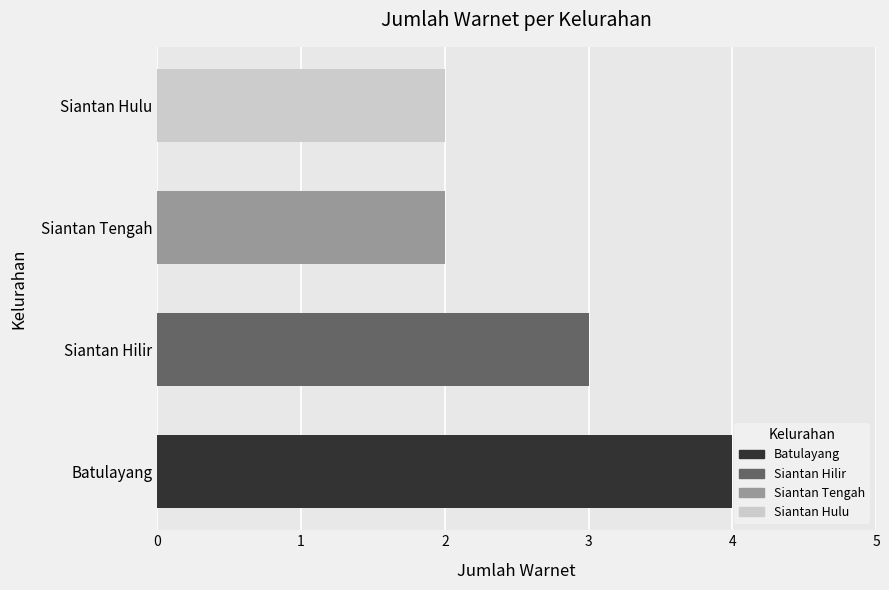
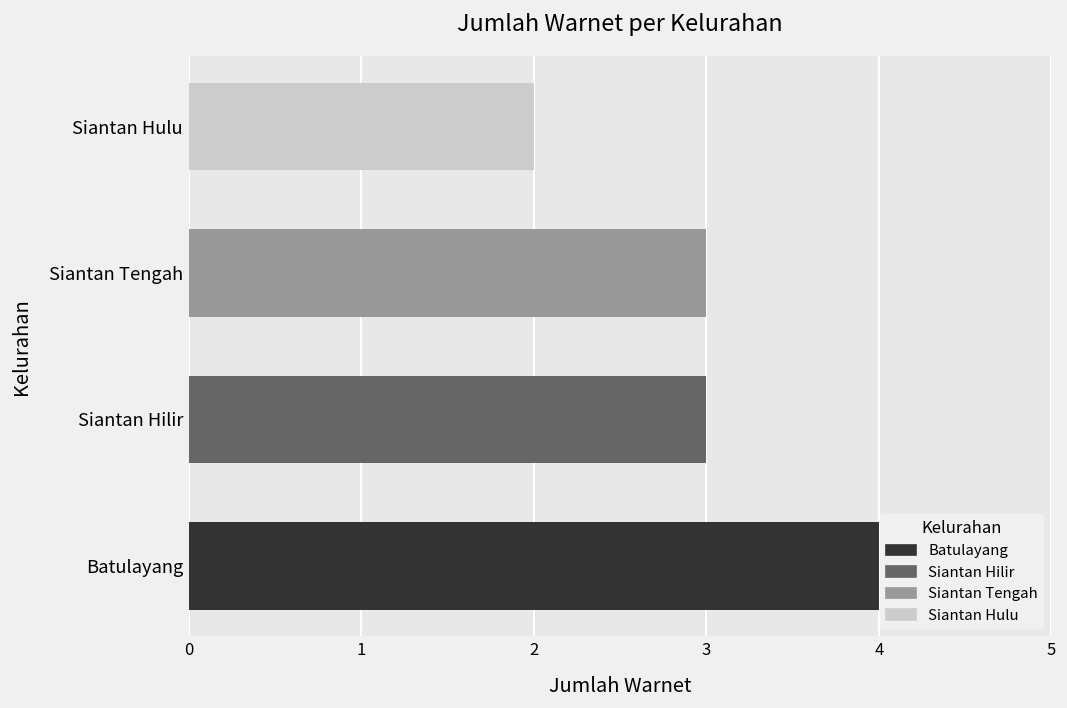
Siantan Tengah: 2 -> 3
